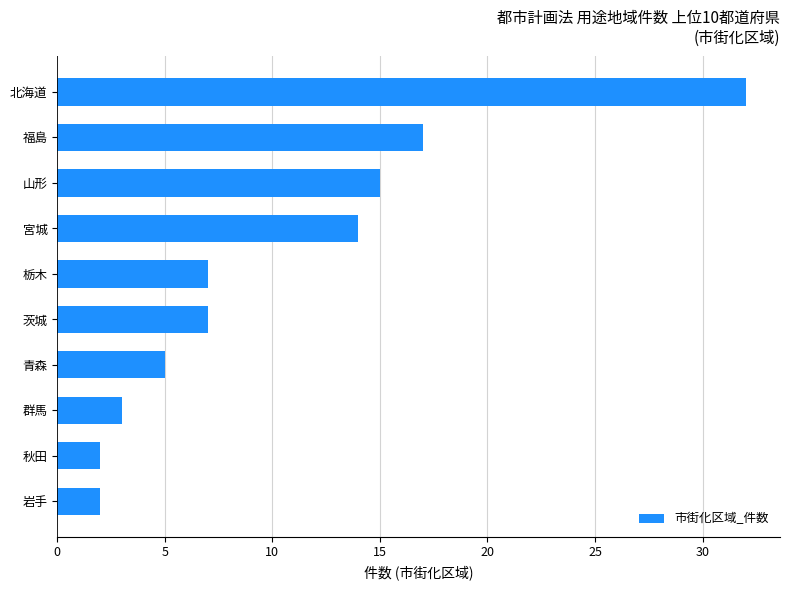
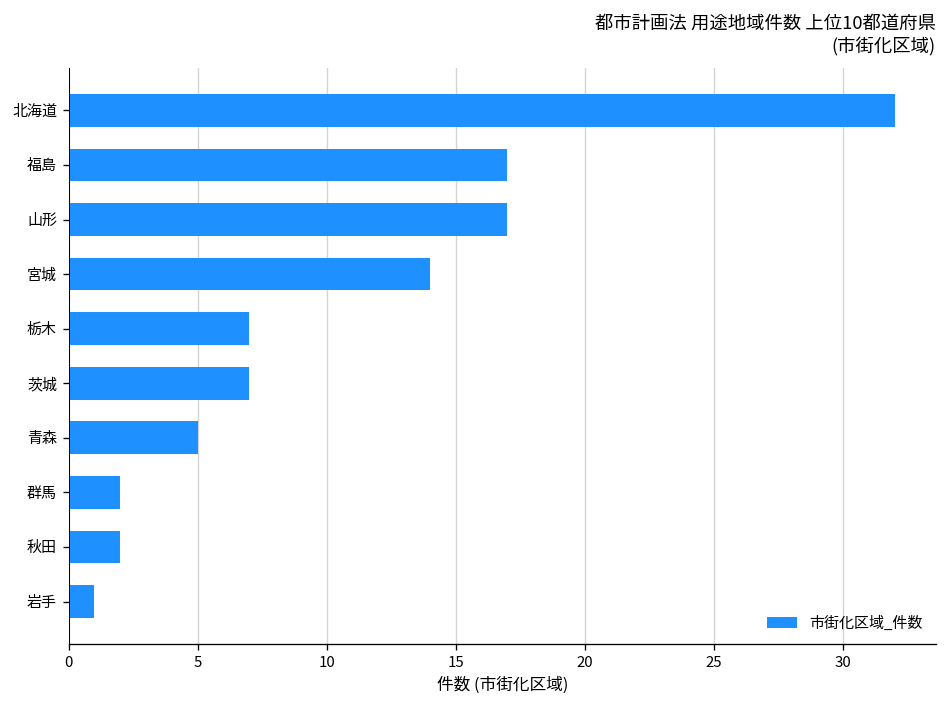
山形: 15 -> 17
群馬: 3 -> 2
岩手: 2 -> 1
